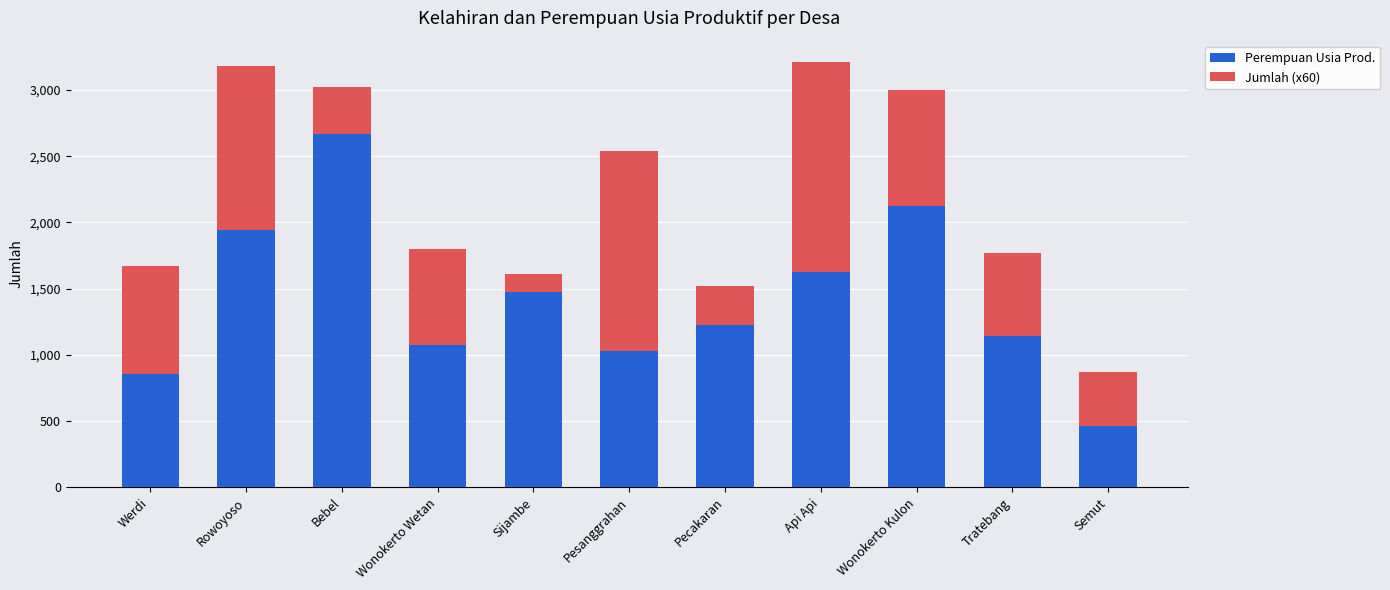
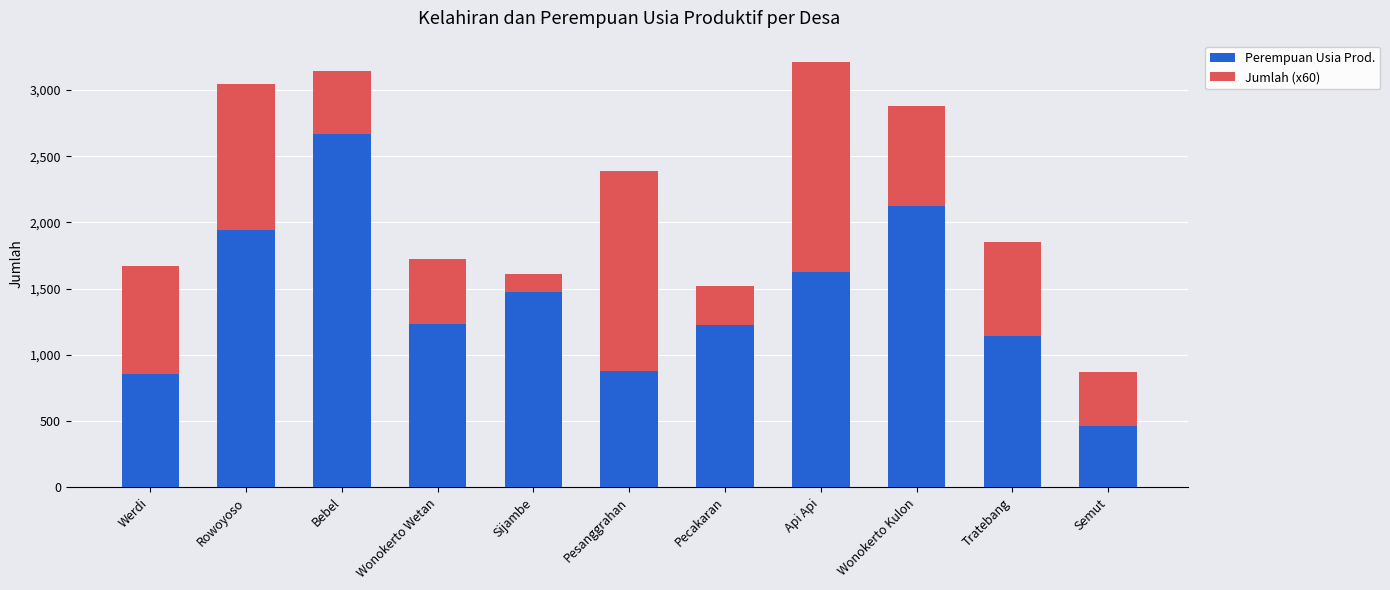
Jumlah (x60), Rowoyoso: 1,240 -> 1,100
Jumlah (x60), Bebel: 360 -> 480
Perempuan Usia Prod., Wonokerto Wetan: 1,080 -> 1,230
Jumlah (x60), Wonokerto Wetan: 720 -> 500
Perempuan Usia Prod., Pesanggrahan: 1,030 -> 880
Jumlah (x60), Wonokerto Kulon: 880 -> 760
Jumlah (x60), Tratebang: 630 -> 720
